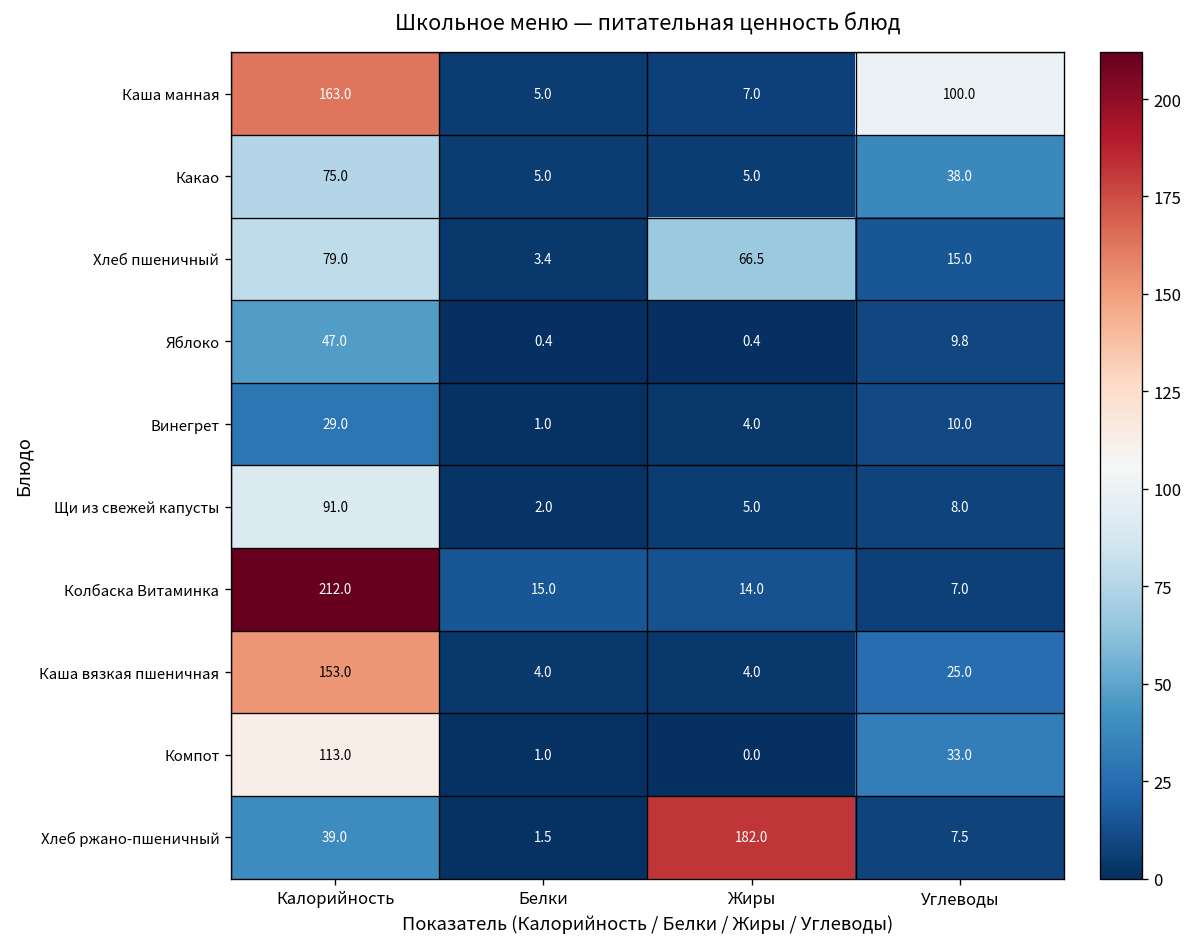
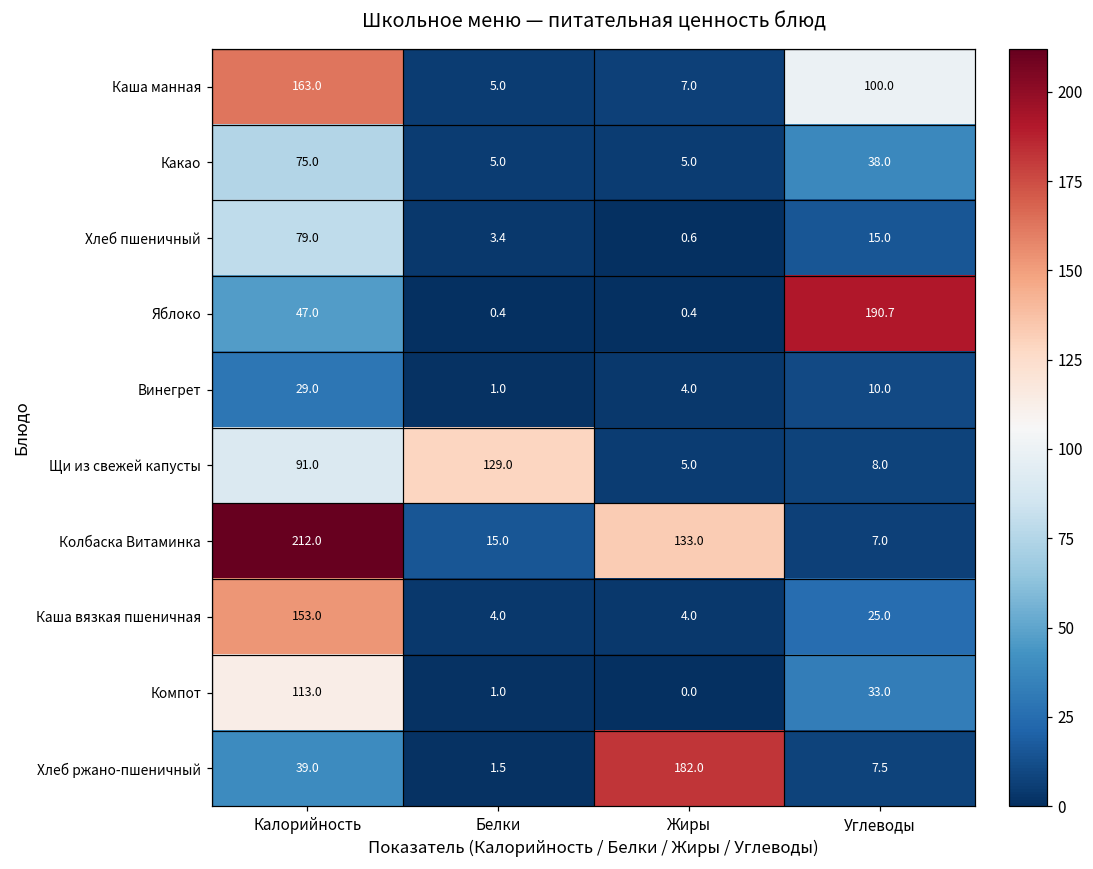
Хлеб пшеничный, Жиры: 66.5 -> 0.6
Яблоко, Углеводы: 9.8 -> 190.7
Щи из свежей капусты, Белки: 2.0 -> 129.0
Колбаска Витаминка, Жиры: 14.0 -> 133.0
